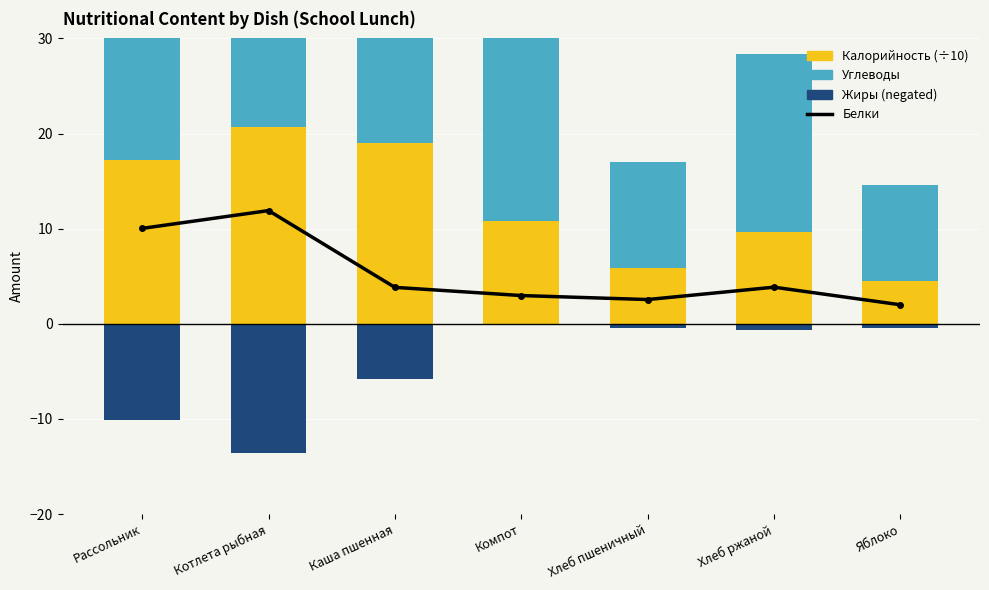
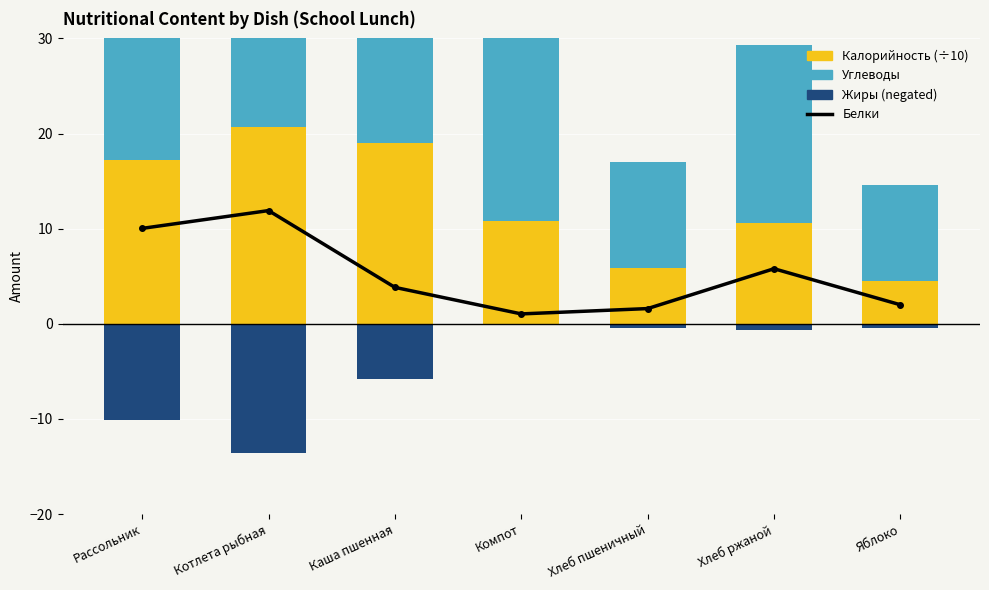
Белки, Компот: 3 -> 1
Белки, Хлеб пшеничный: 3 -> 2
Белки, Хлеб ржаной: 4 -> 6
Калорийность (÷10), Хлеб ржаной: 10 -> 11
